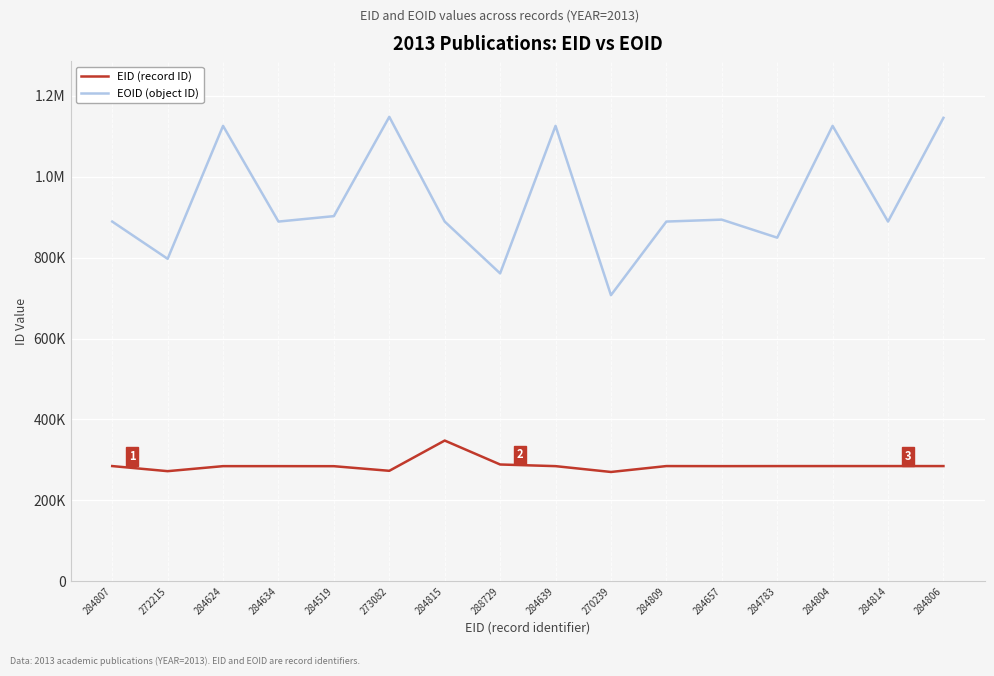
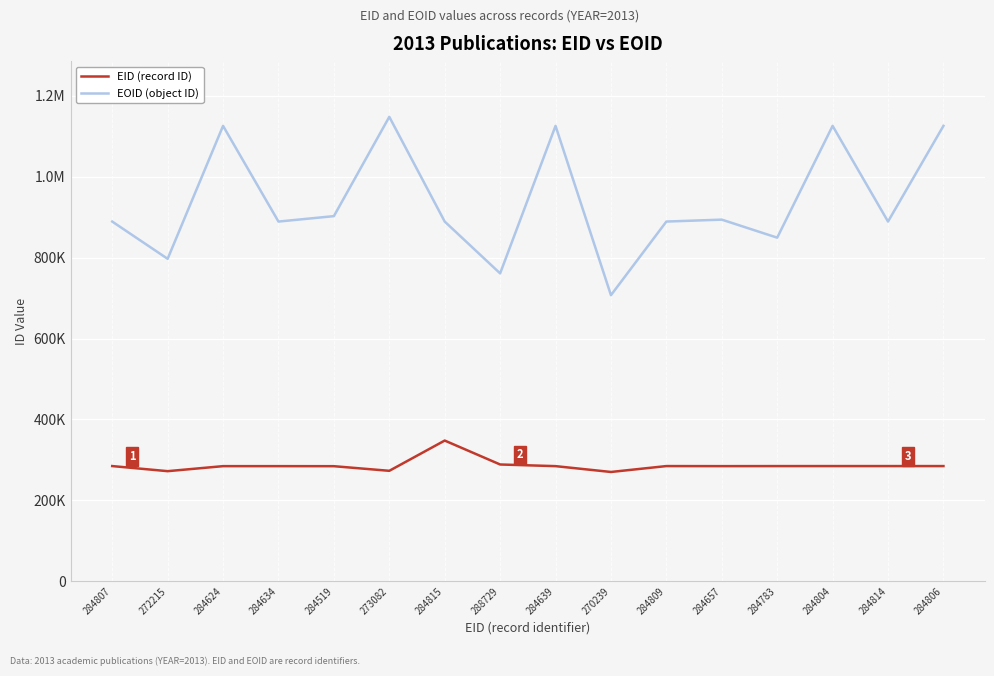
EOID (object ID), 284806: 1150000 -> 1130000
